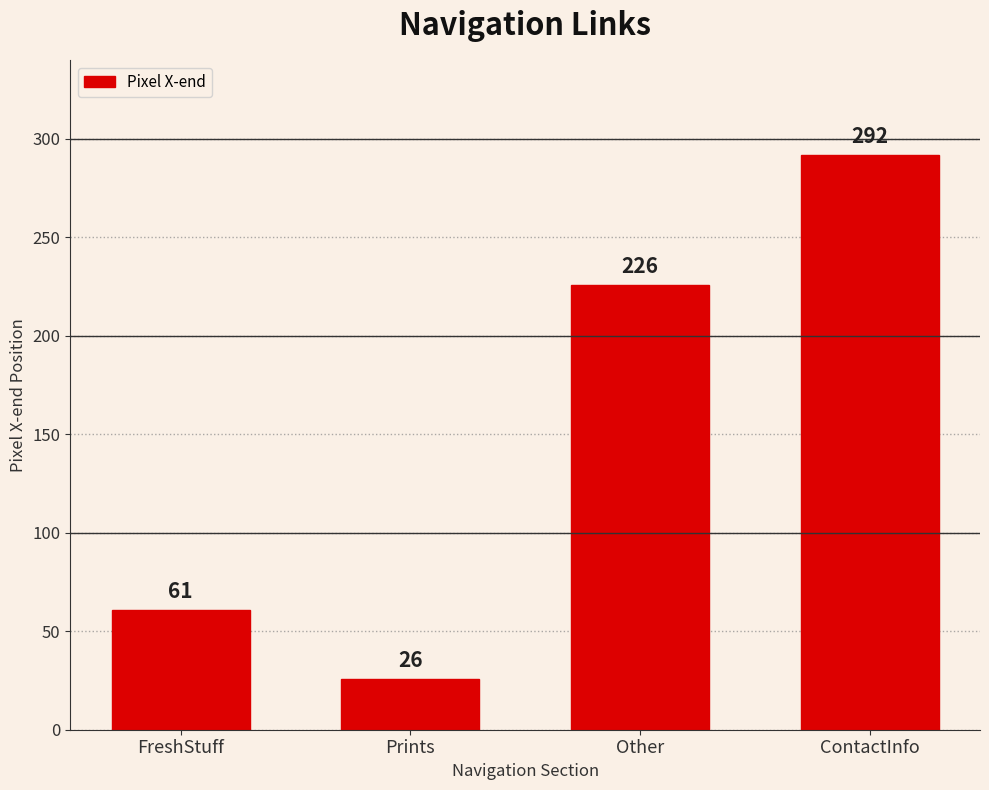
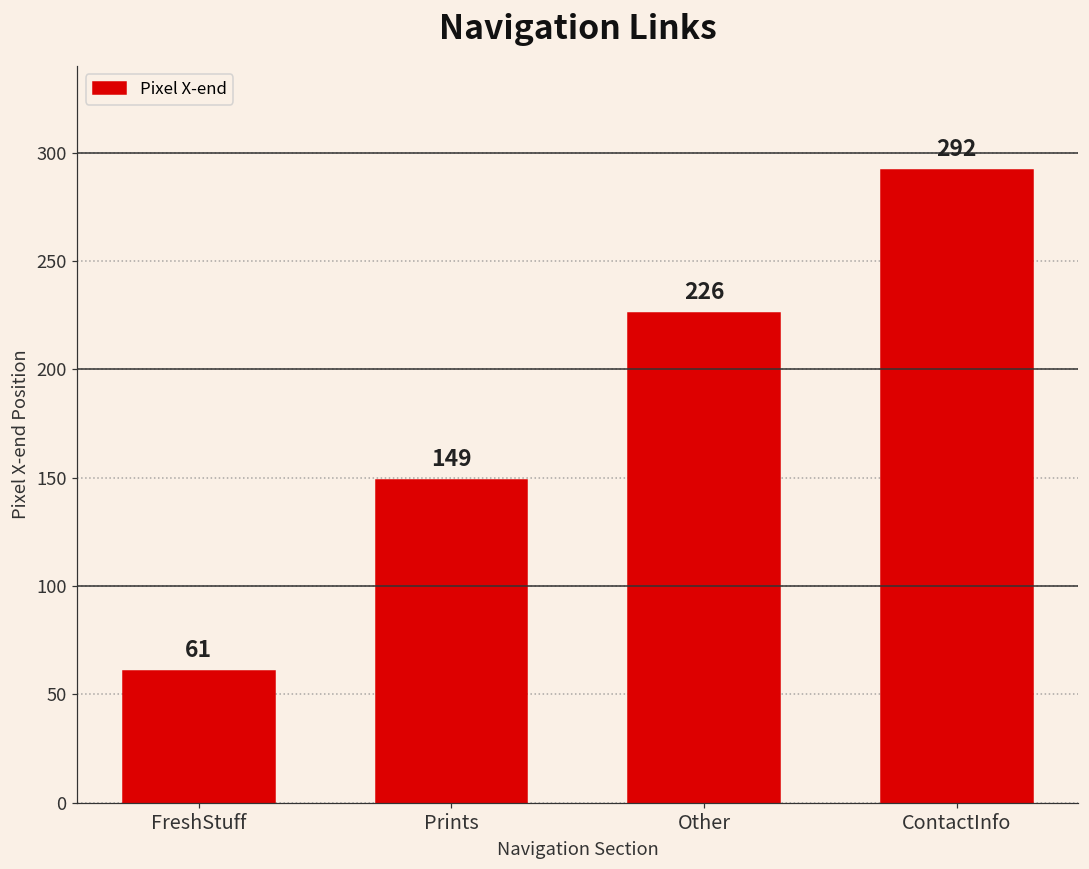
Prints: 26 -> 149
